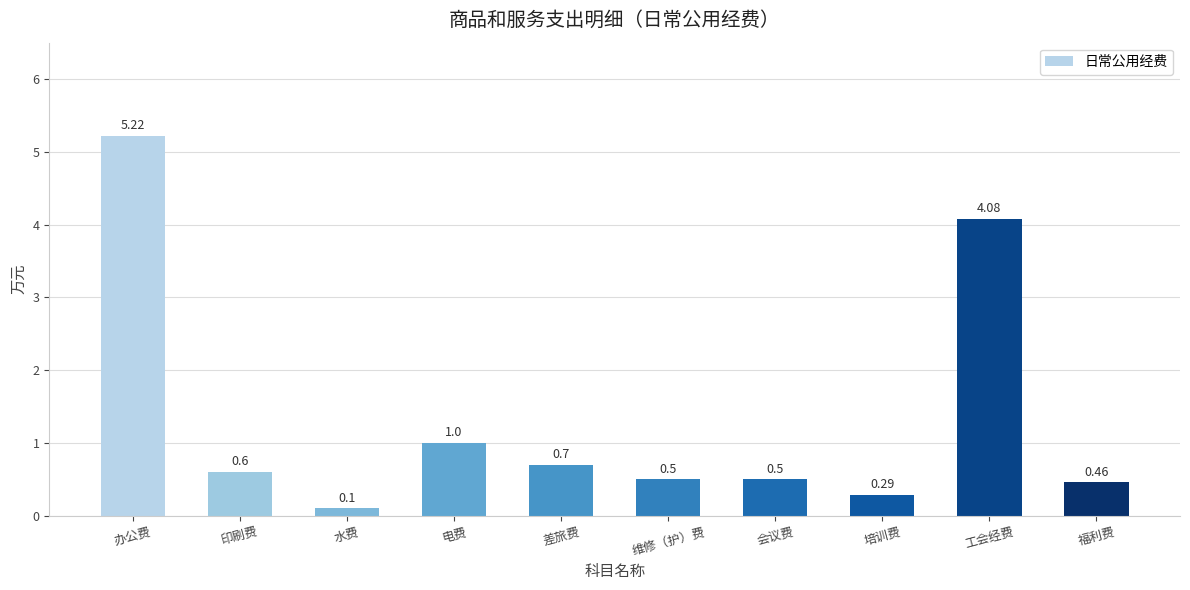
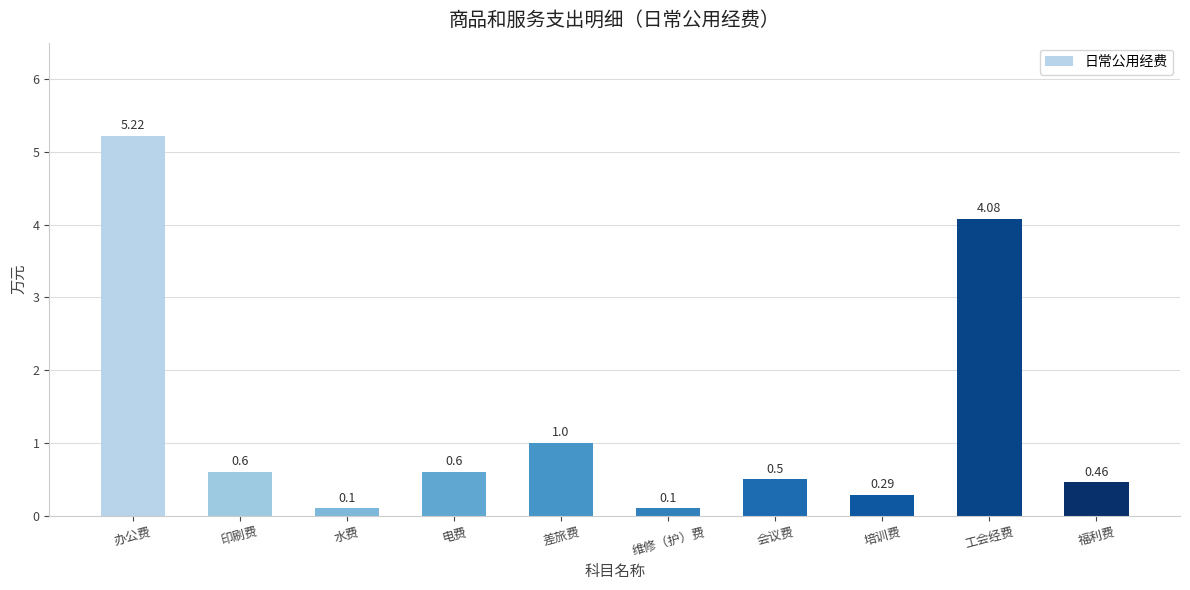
电费: 1.0 -> 0.6
差旅费: 0.7 -> 1.0
维修（护）费: 0.5 -> 0.1
